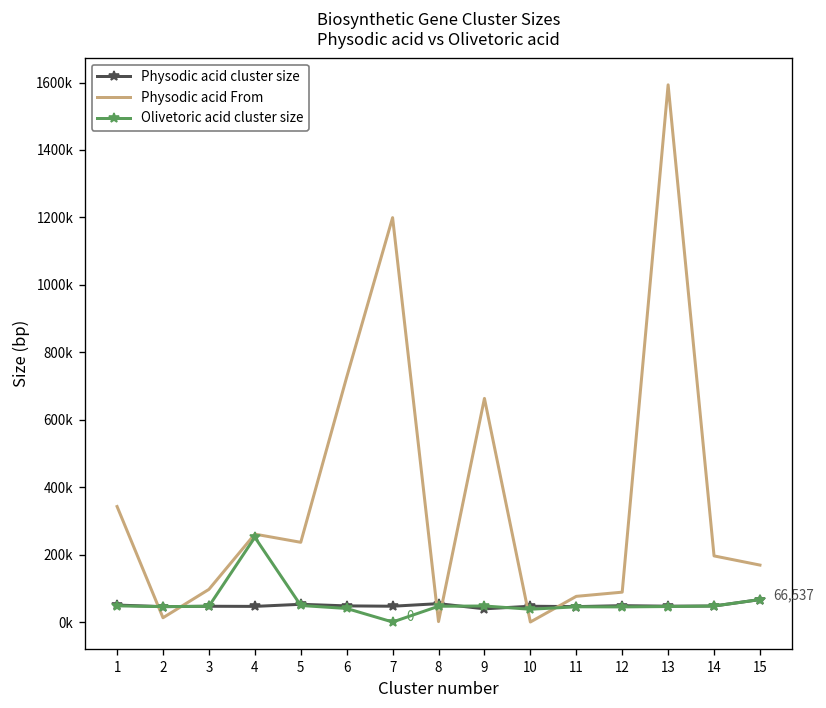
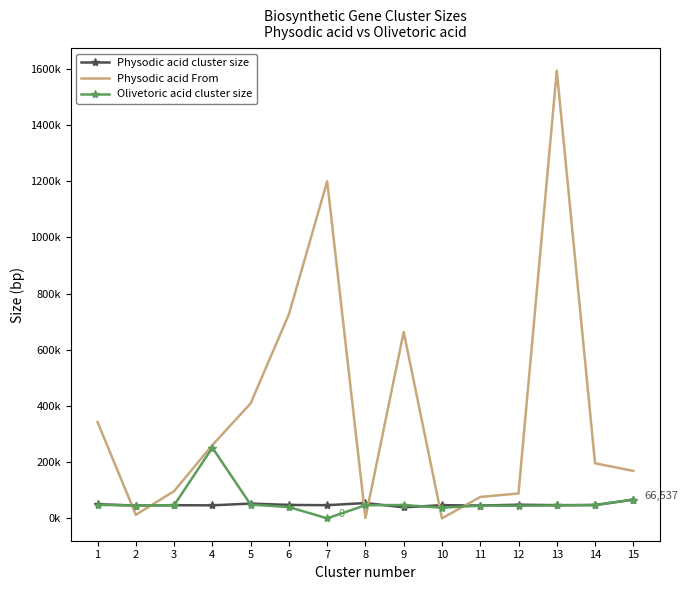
Physodic acid From, 5: 240000 -> 410000
